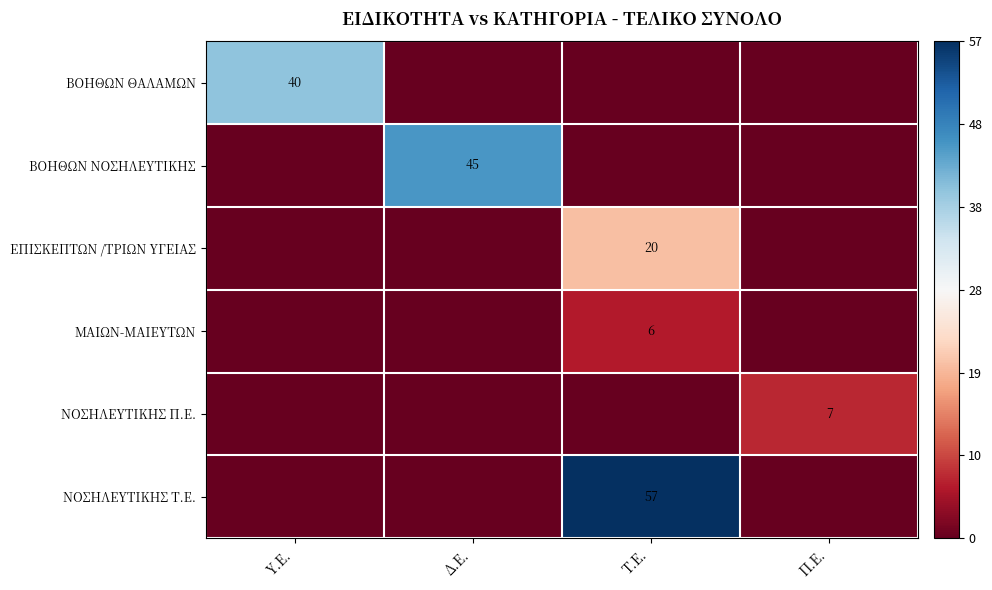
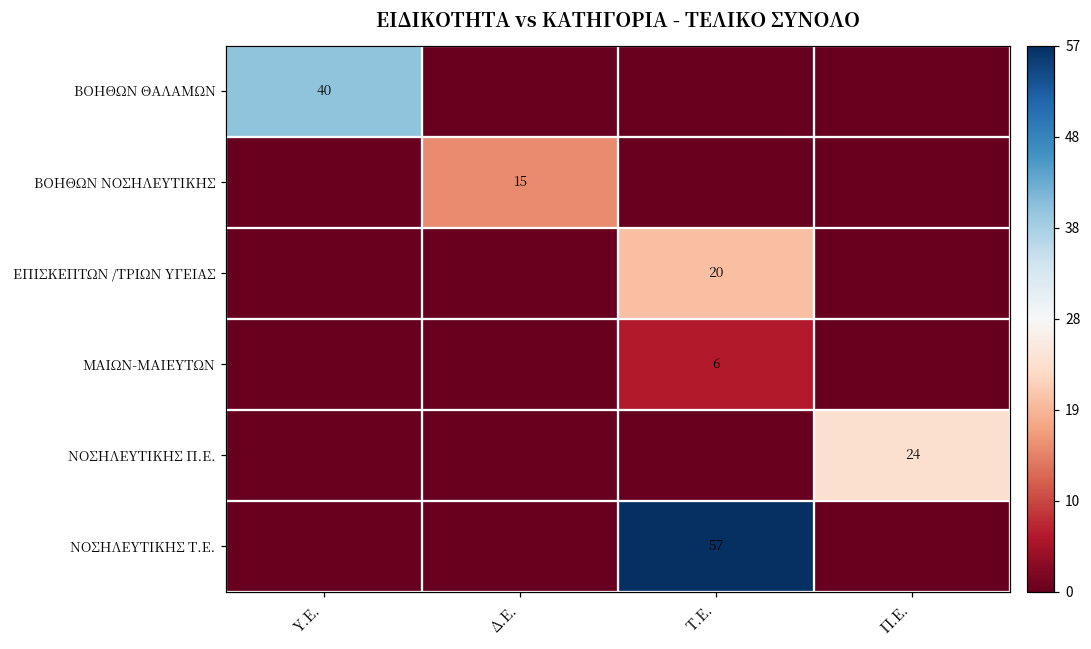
ΒΟΗΘΩΝ ΝΟΣΗΛΕΥΤΙΚΗΣ, Δ.Ε.: 45 -> 15
ΝΟΣΗΛΕΥΤΙΚΗΣ Π.Ε., Π.Ε.: 7 -> 24
